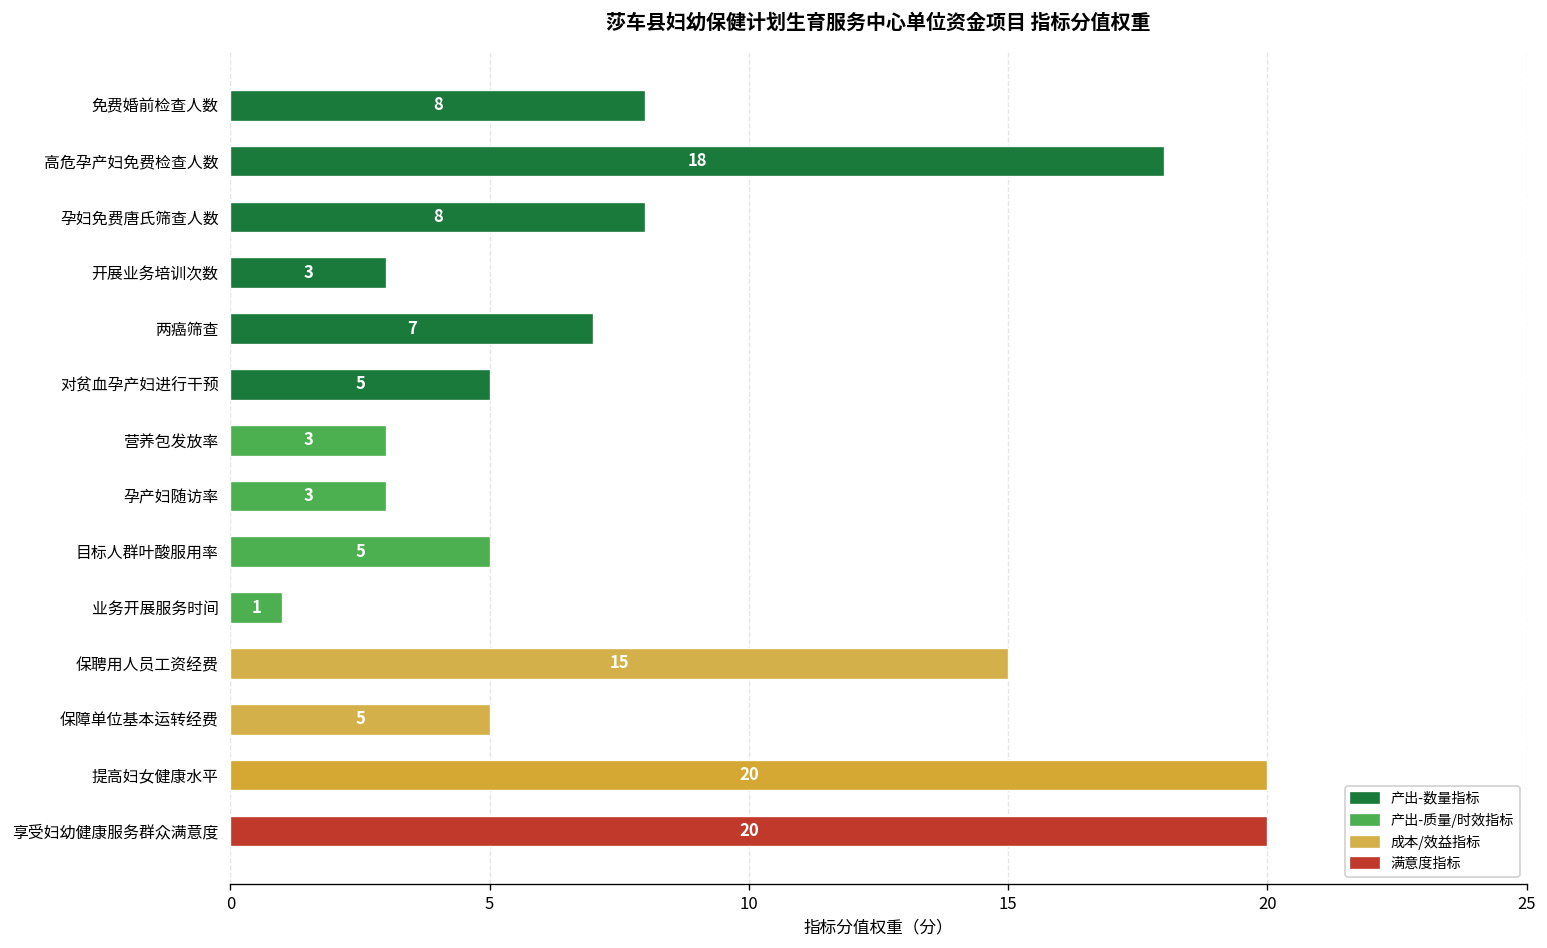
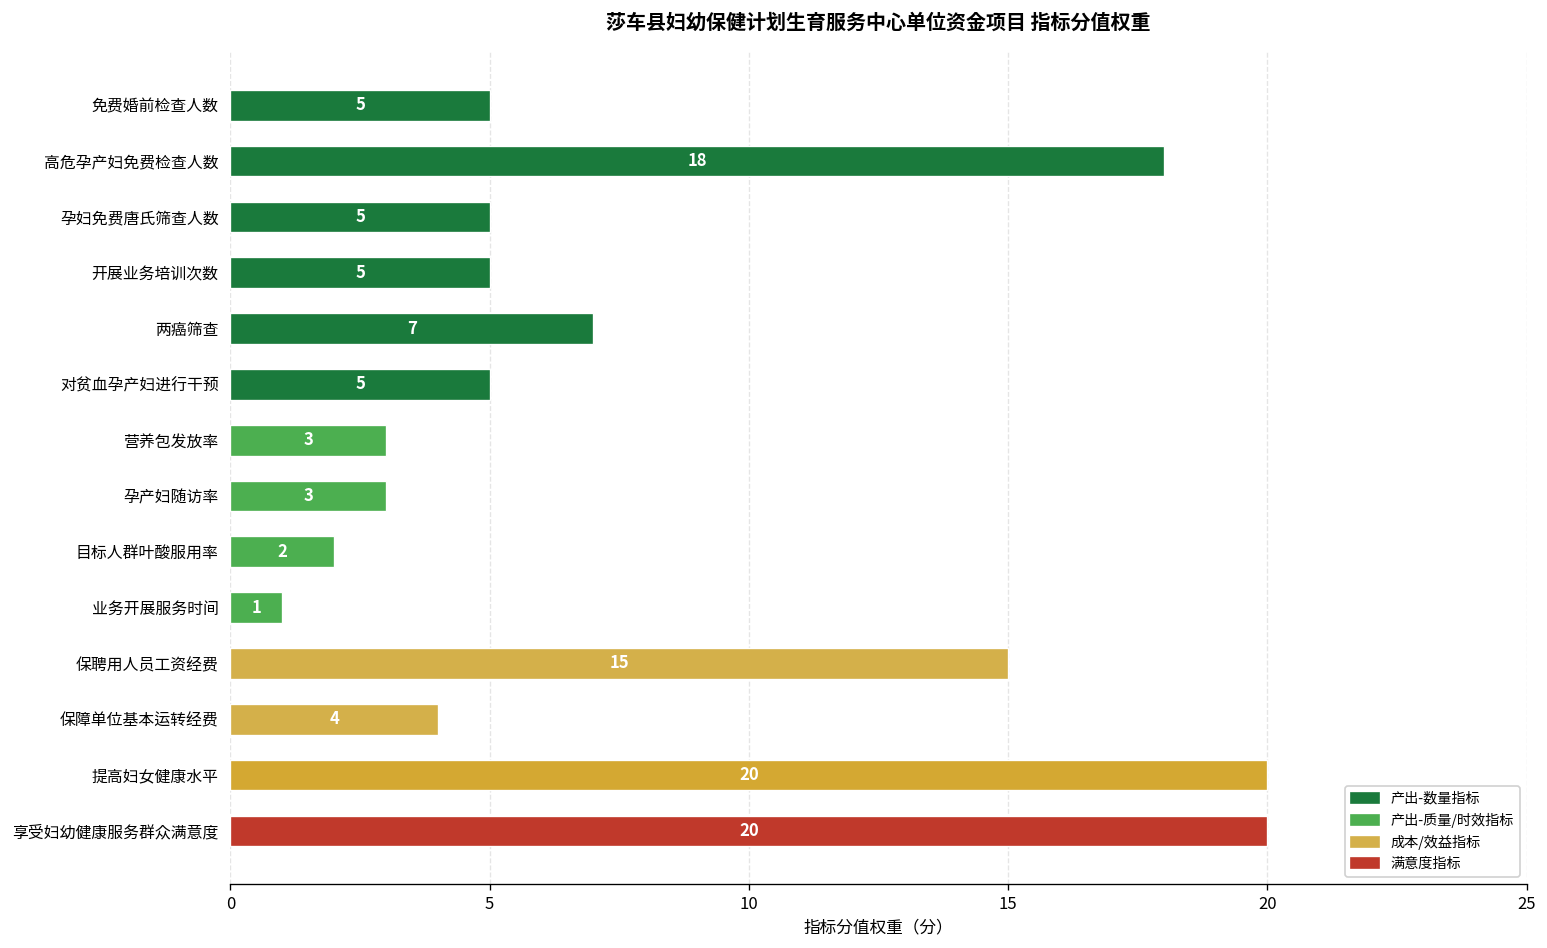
免费婚前检查人数: 8 -> 5
孕妇免费唐氏筛查人数: 8 -> 5
开展业务培训次数: 3 -> 5
目标人群叶酸服用率: 5 -> 2
保障单位基本运转经费: 5 -> 4
